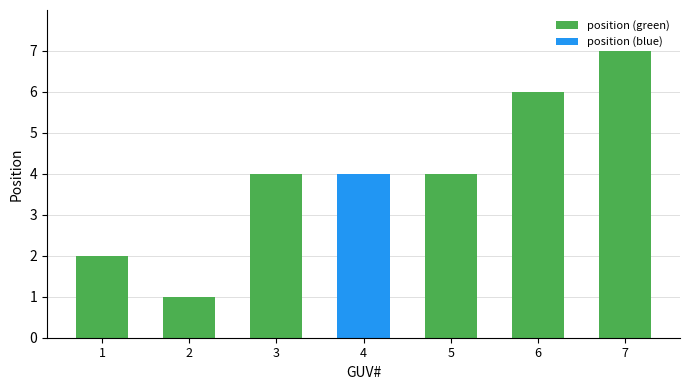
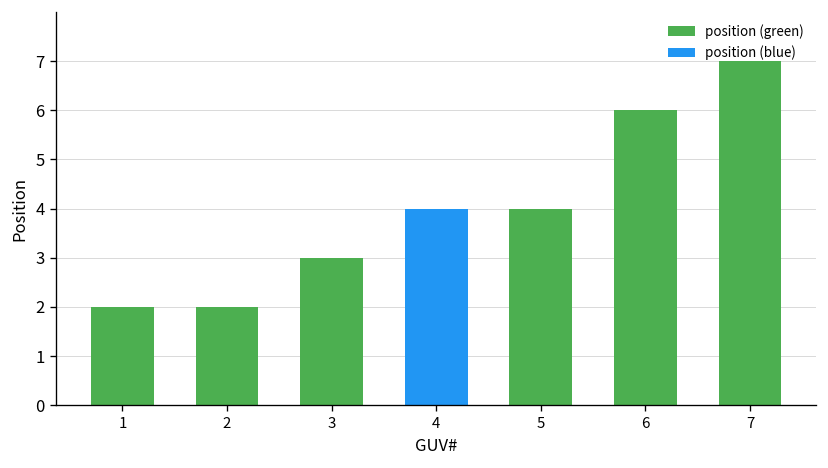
2: 1 -> 2
3: 4 -> 3
